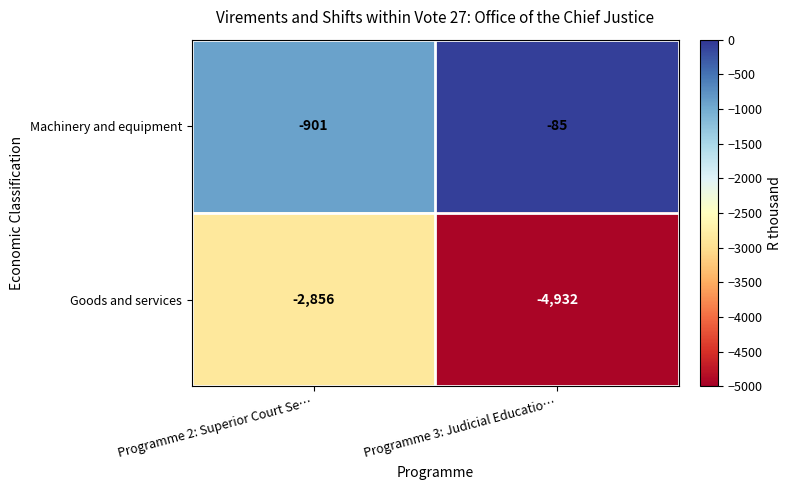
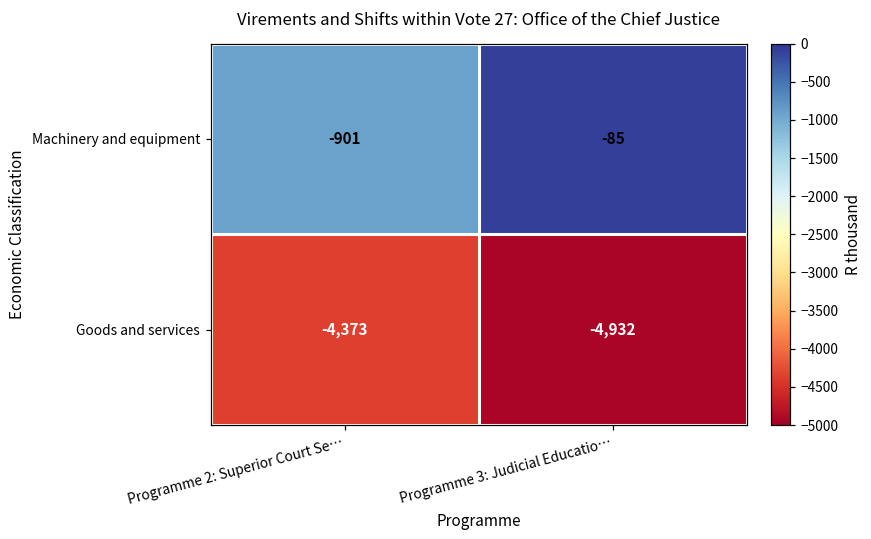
Goods and services, Programme 2: Superior Court Se…: -2,856 -> -4,373
